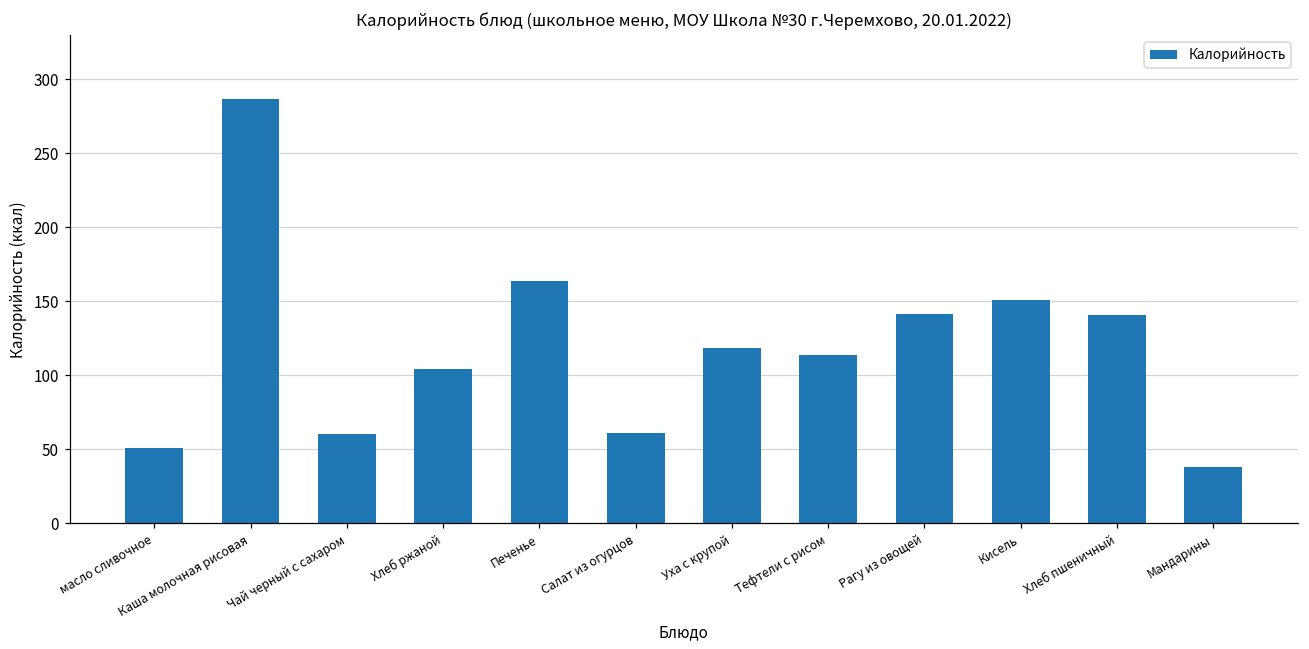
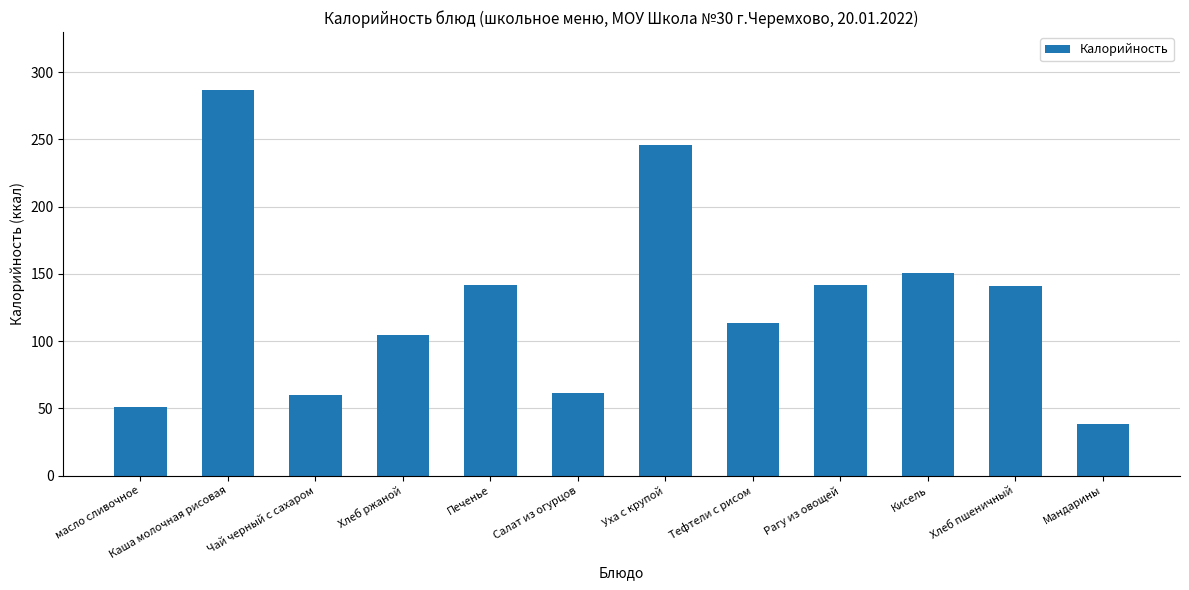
Печенье: 164 -> 142
Уха с крупой: 118 -> 246
